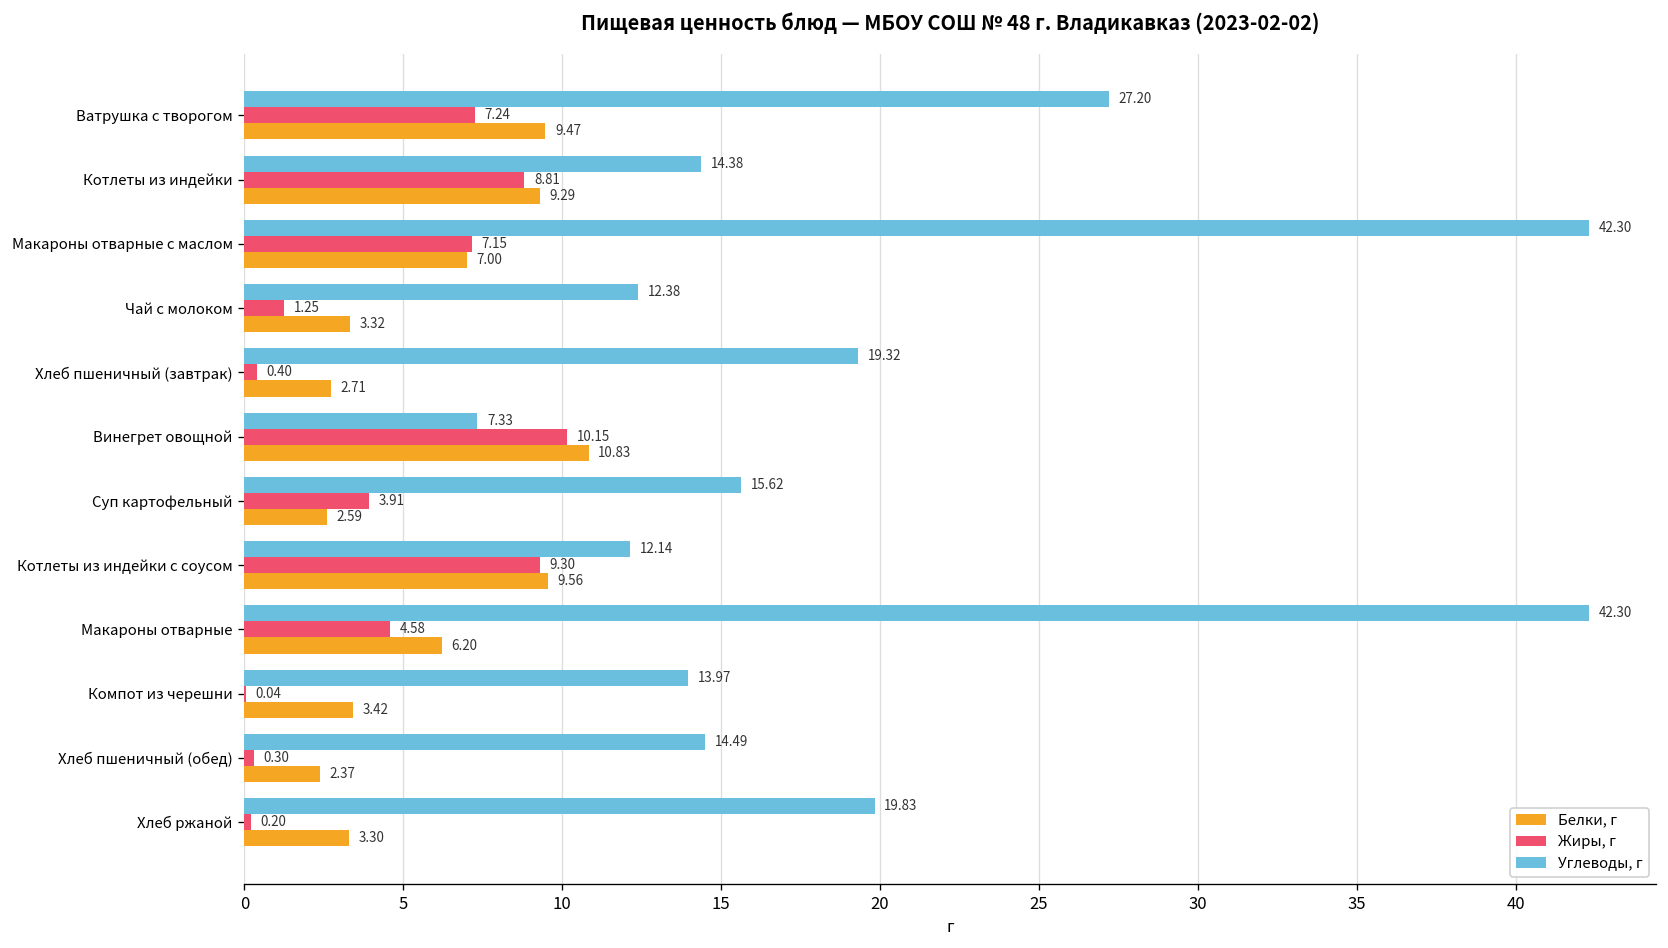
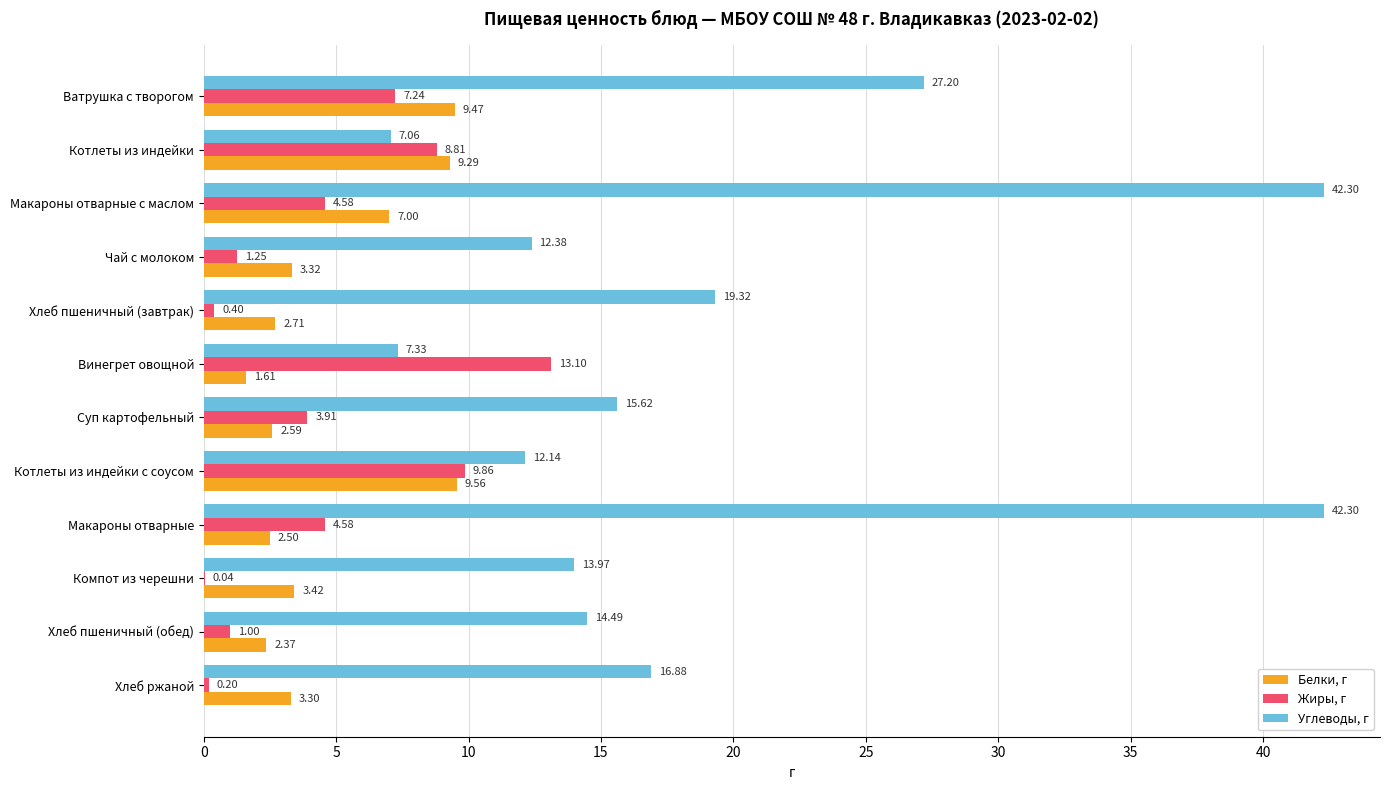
Углеводы, г, Котлеты из индейки: 14.38 -> 7.06
Жиры, г, Макароны отварные с маслом: 7.15 -> 4.58
Жиры, г, Винегрет овощной: 10.15 -> 13.10
Белки, г, Винегрет овощной: 10.83 -> 1.61
Жиры, г, Котлеты из индейки с соусом: 9.30 -> 9.86
Белки, г, Макароны отварные: 6.20 -> 2.50
Жиры, г, Хлеб пшеничный (обед): 0.30 -> 1.00
Углеводы, г, Хлеб ржаной: 19.83 -> 16.88
